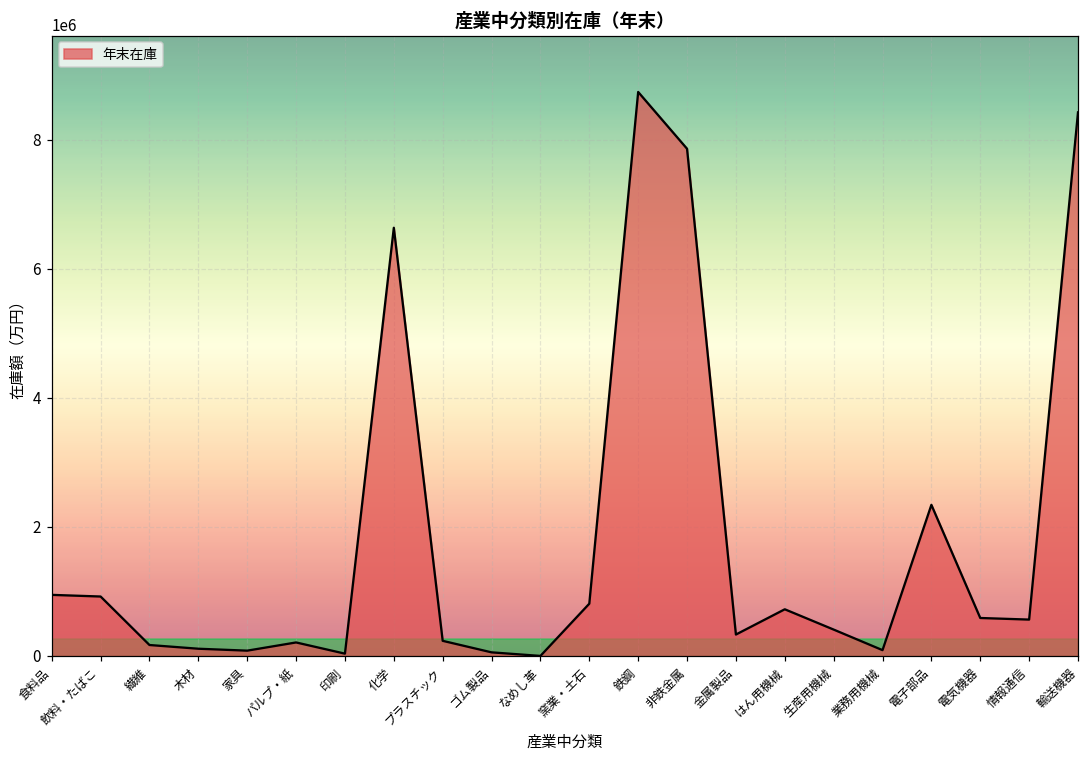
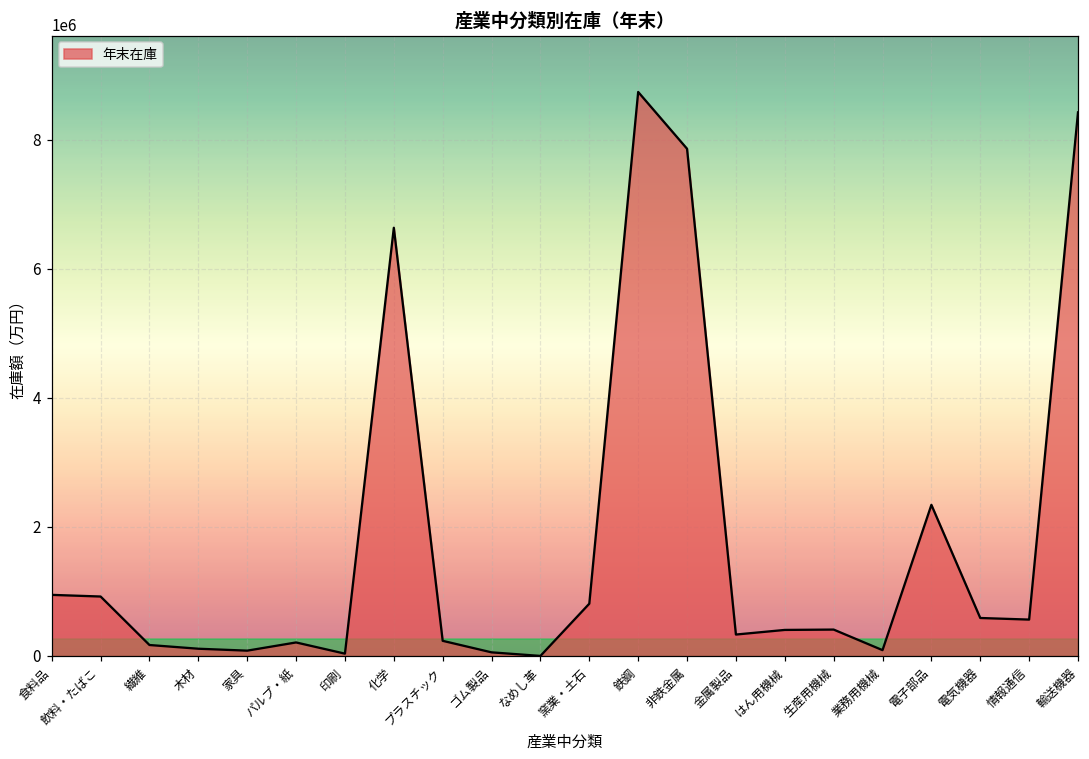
はん用機械: 700000 -> 400000
